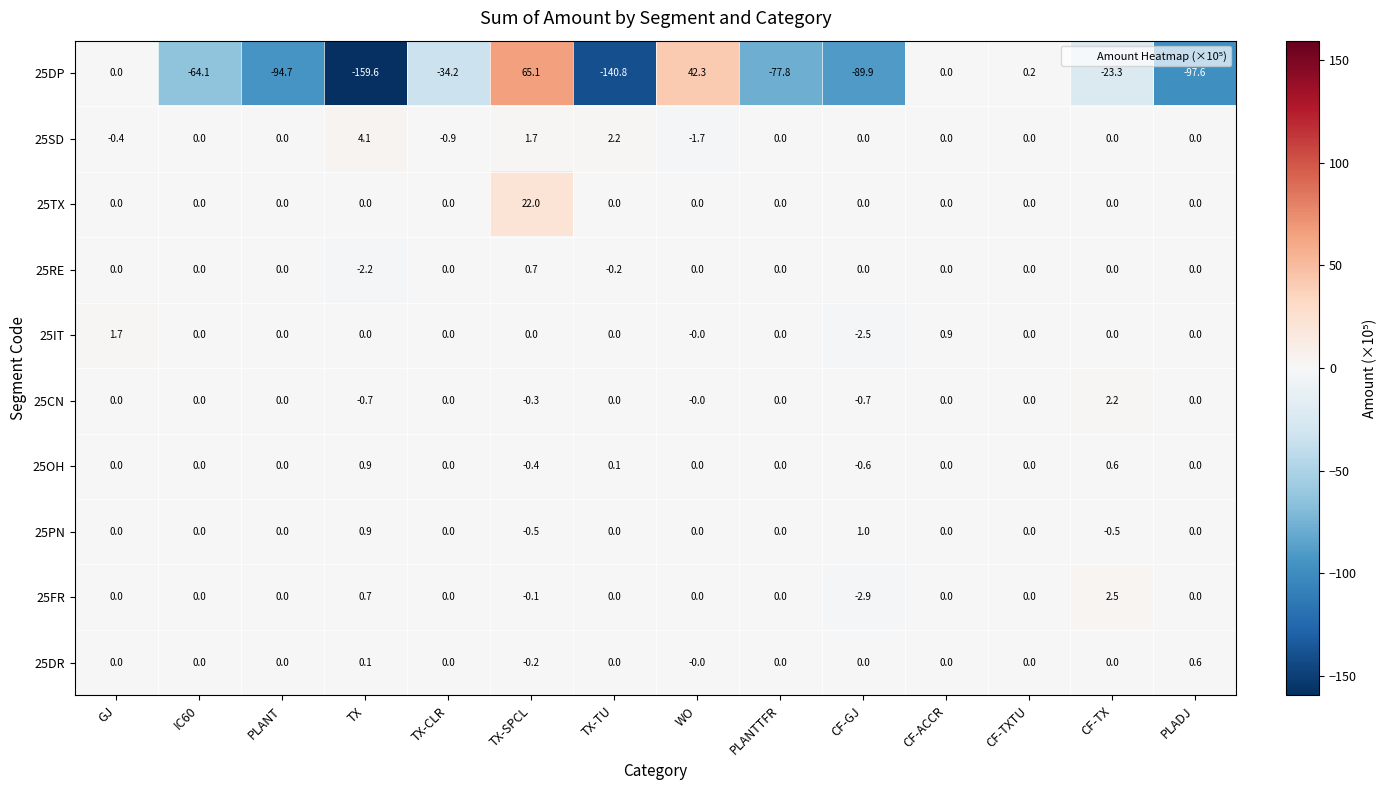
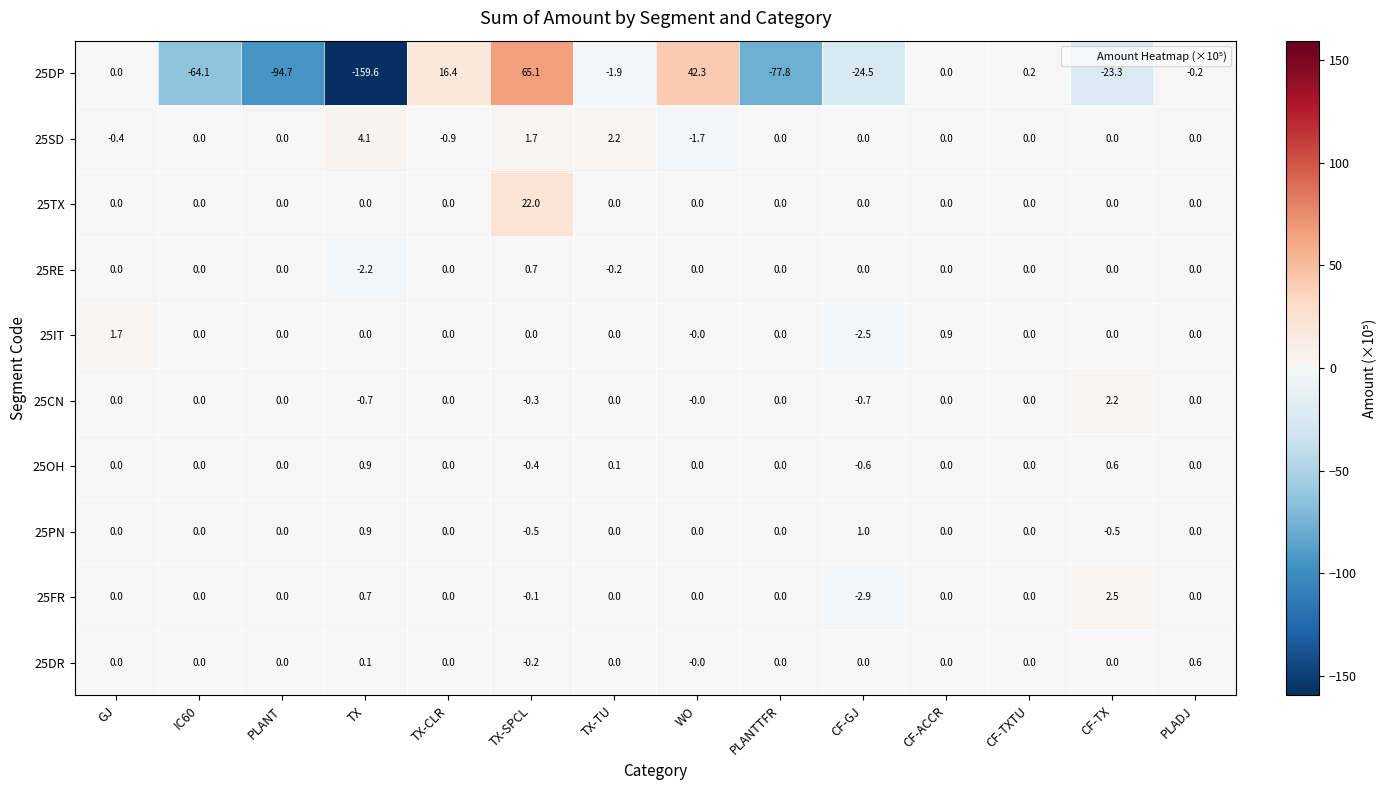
25DP, TX-CLR: -34.2 -> 16.4
25DP, TX-TU: -140.8 -> -1.9
25DP, CF-GJ: -89.9 -> -24.5
25DP, PLADJ: -97.6 -> -0.2
